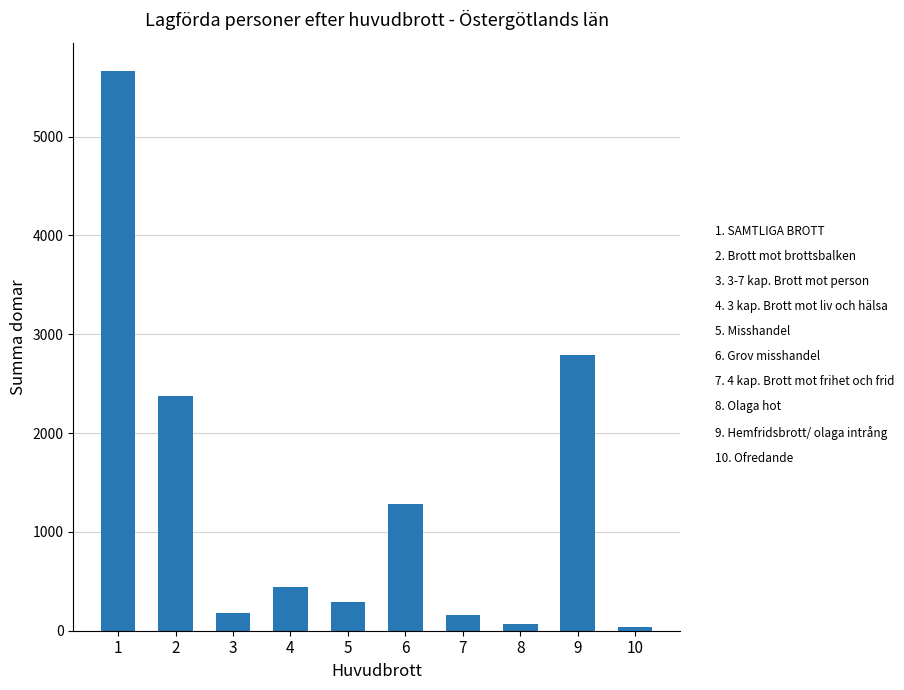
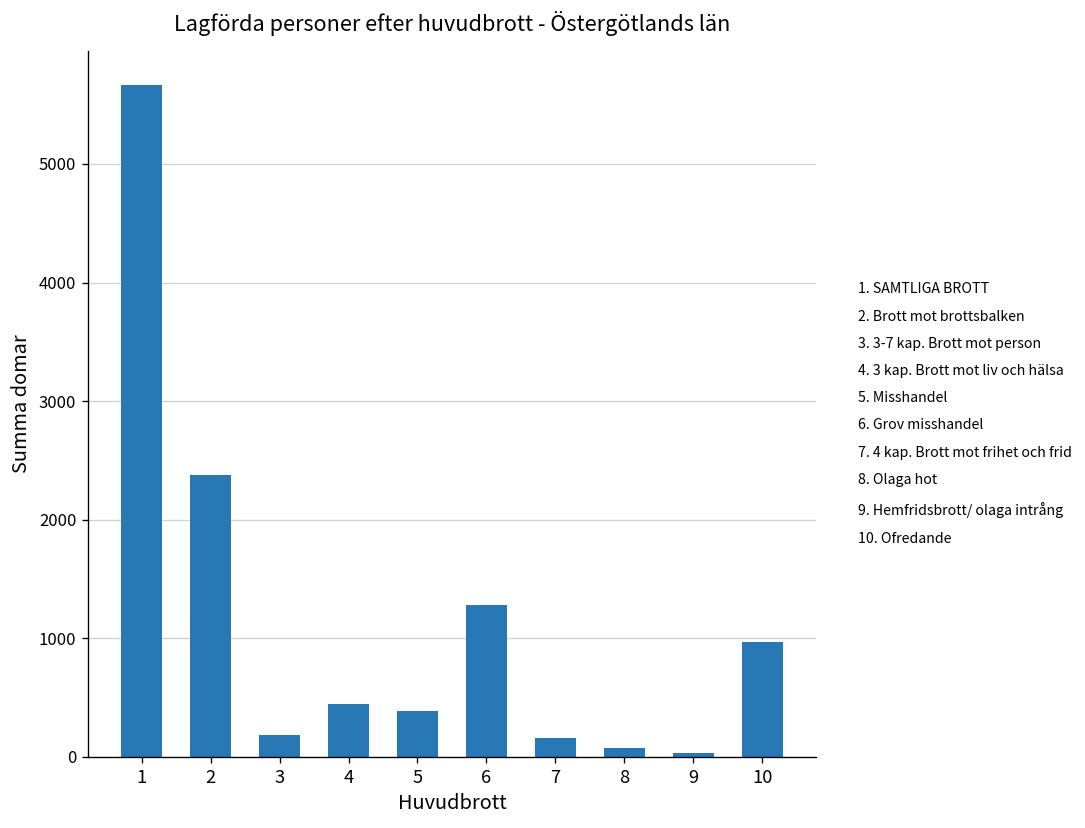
5: 300 -> 400
9: 2800 -> 0
10: 0 -> 1000
